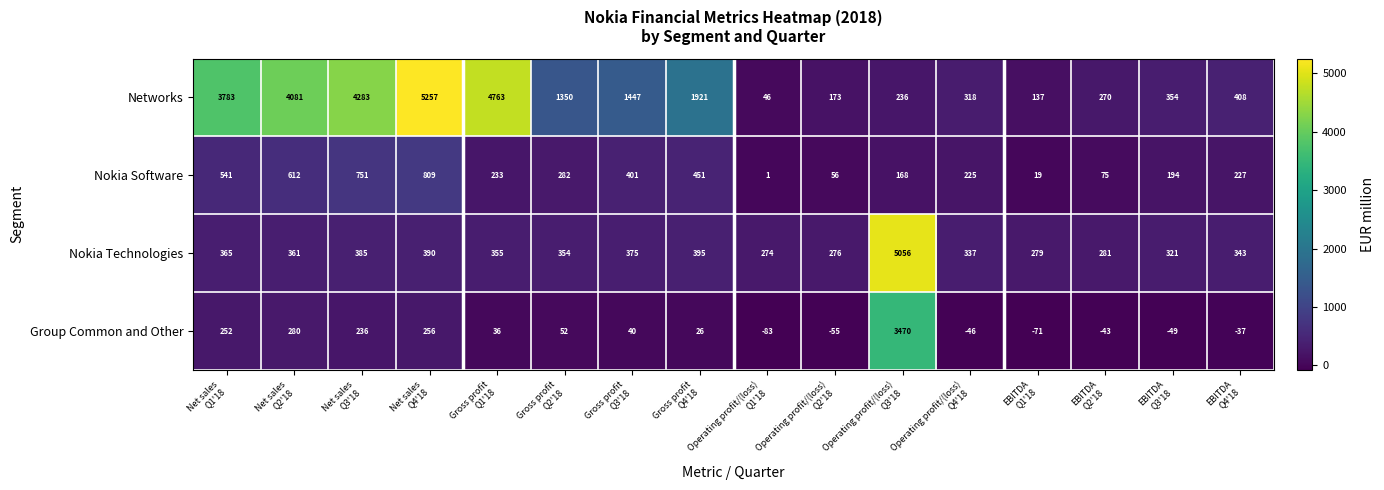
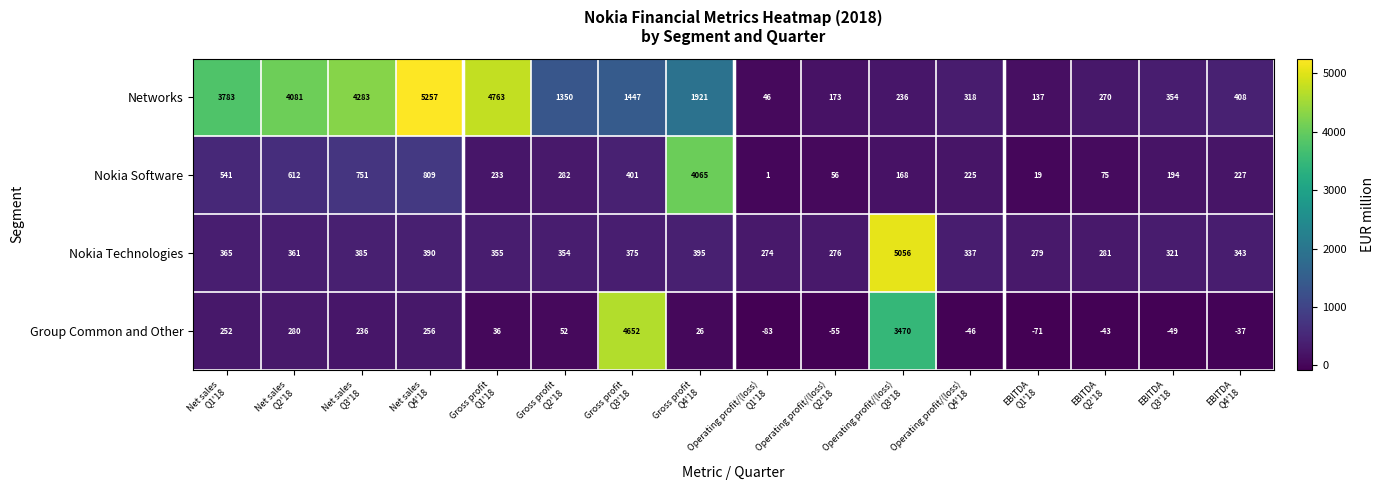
Nokia Software, Gross profit Q4'18: 451 -> 4065
Group Common and Other, Gross profit Q3'18: 40 -> 4652
